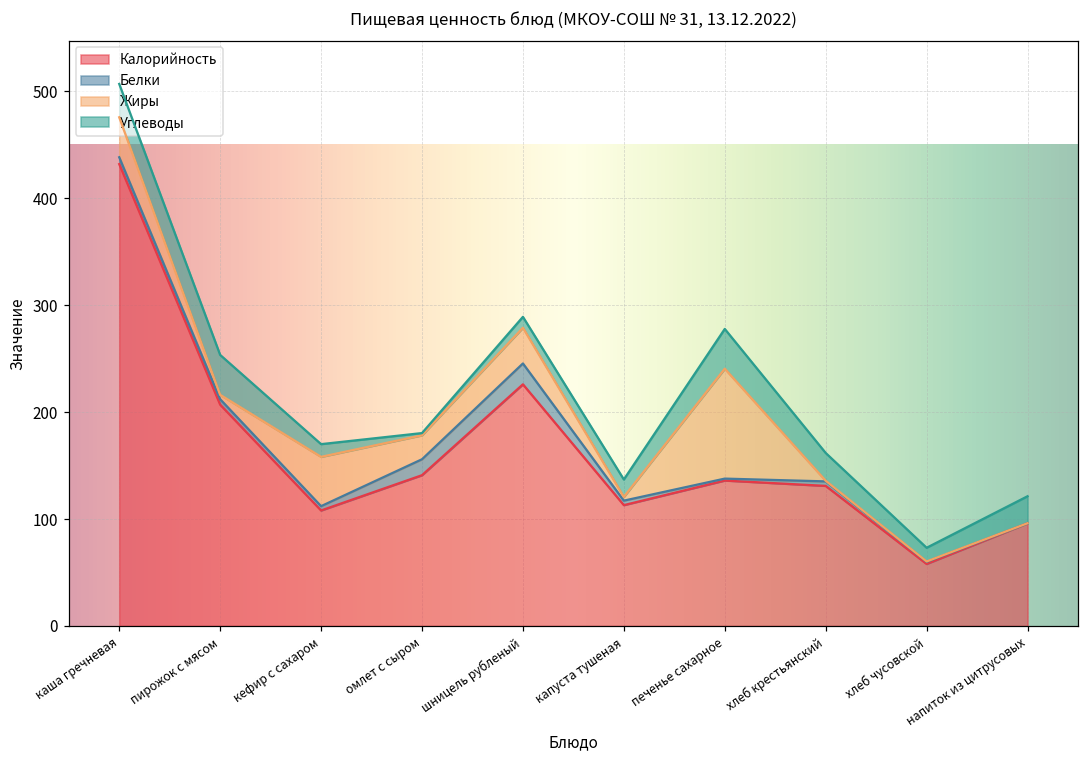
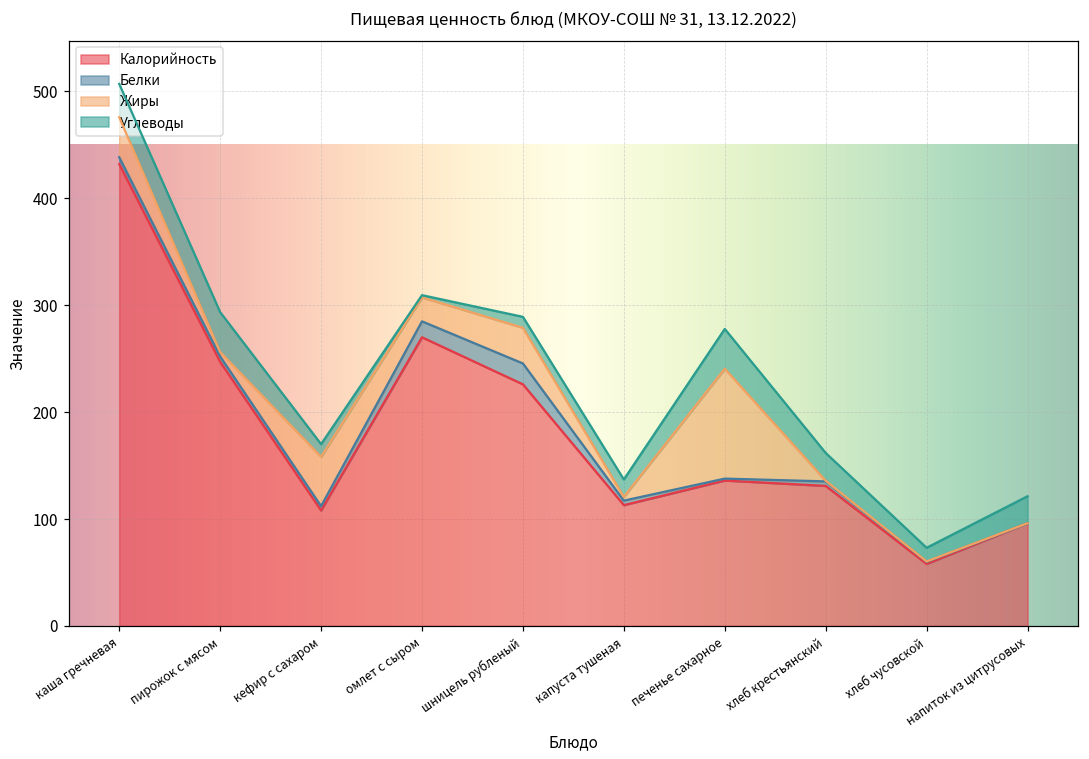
Калорийность, пирожок с мясом: 210 -> 250
Калорийность, омлет с сыром: 140 -> 270
